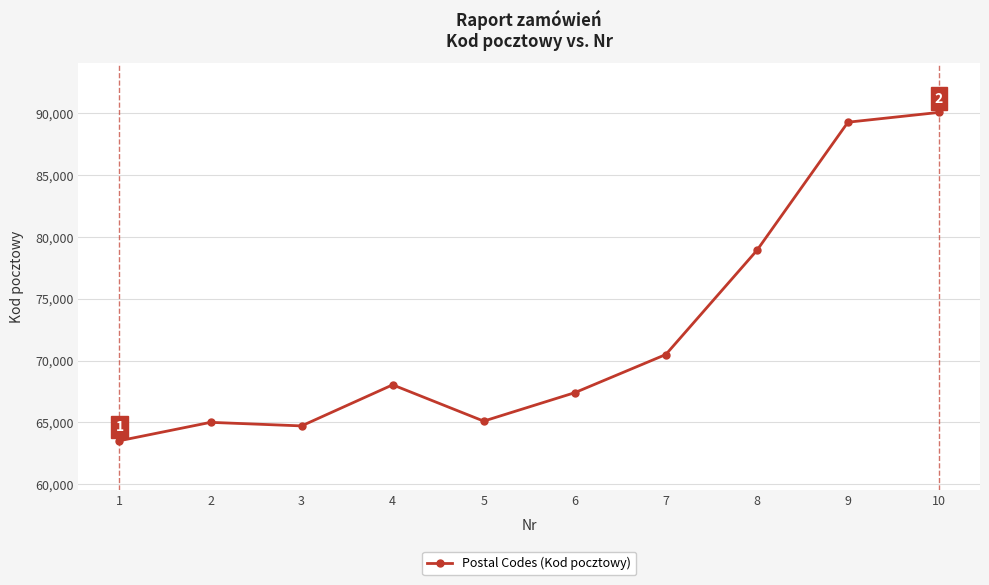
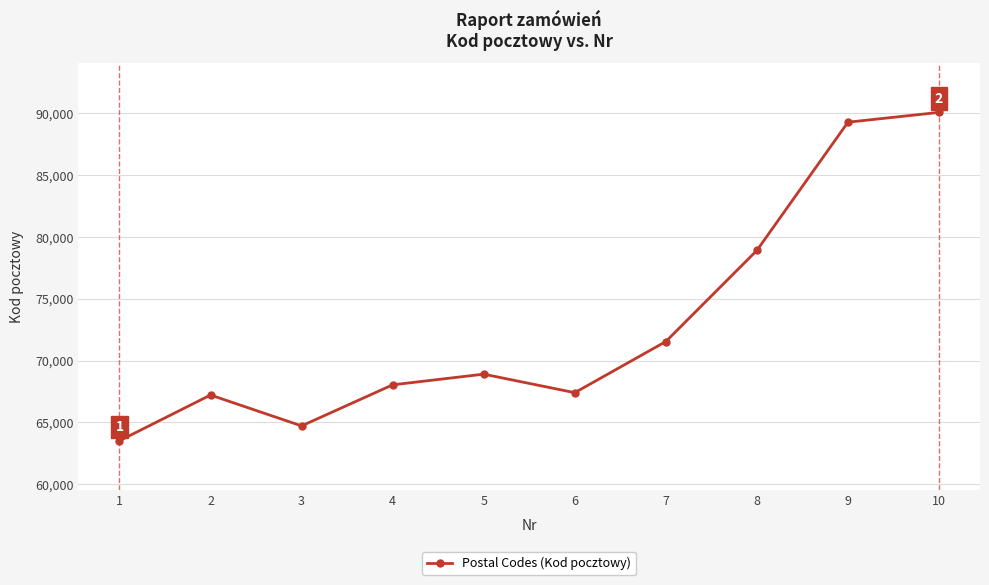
2: 65,000 -> 67,200
5: 65,100 -> 68,900
7: 70,500 -> 71,500
